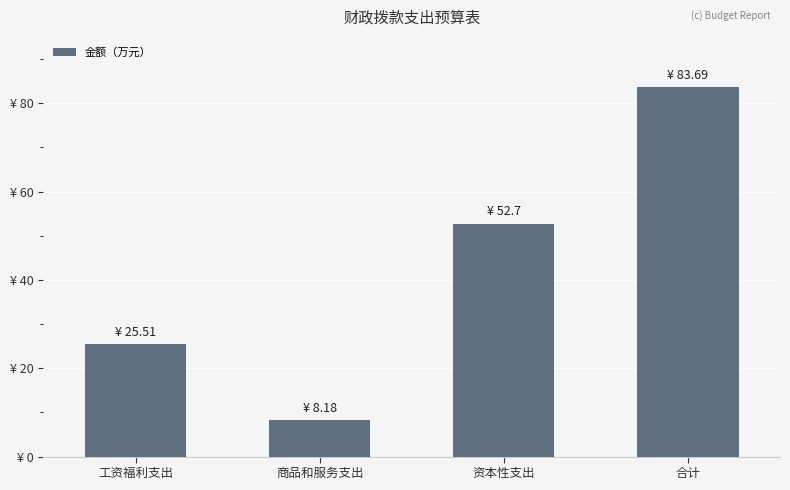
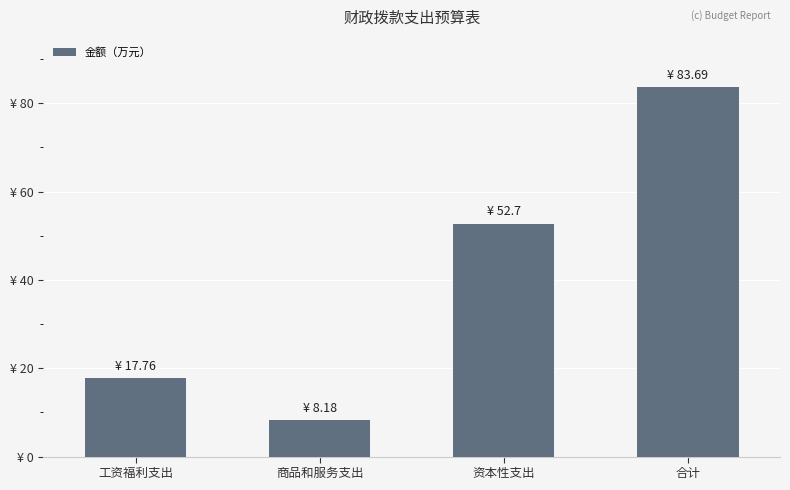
工资福利支出: 25.51 -> 17.76
